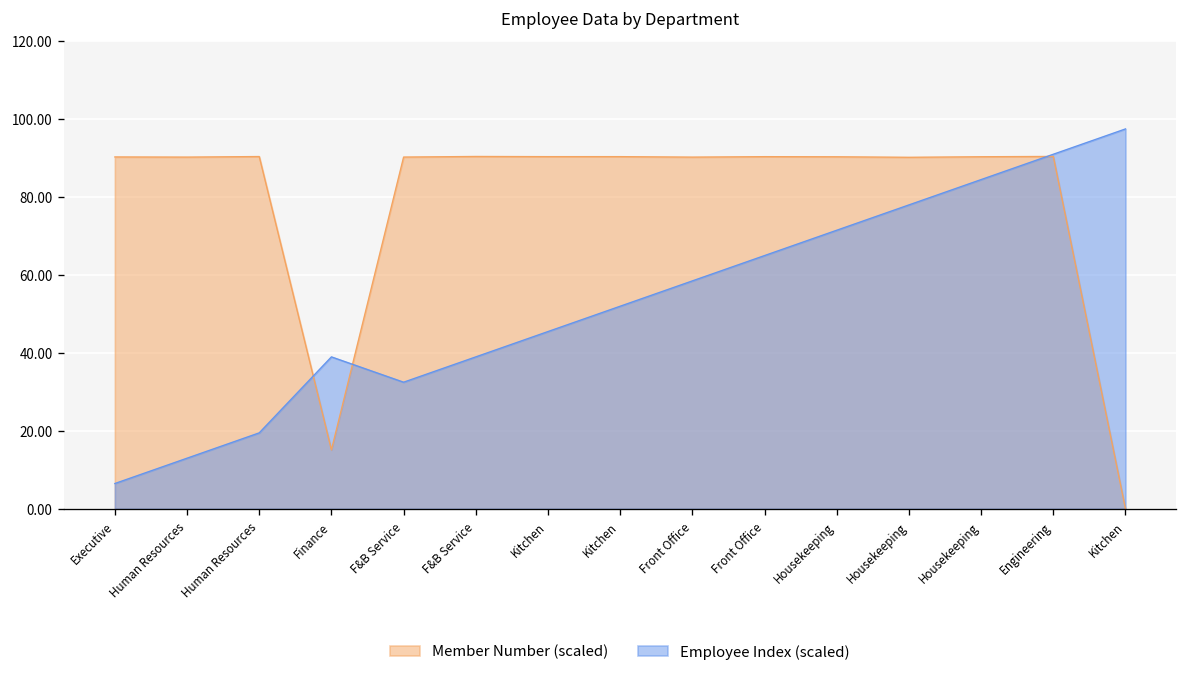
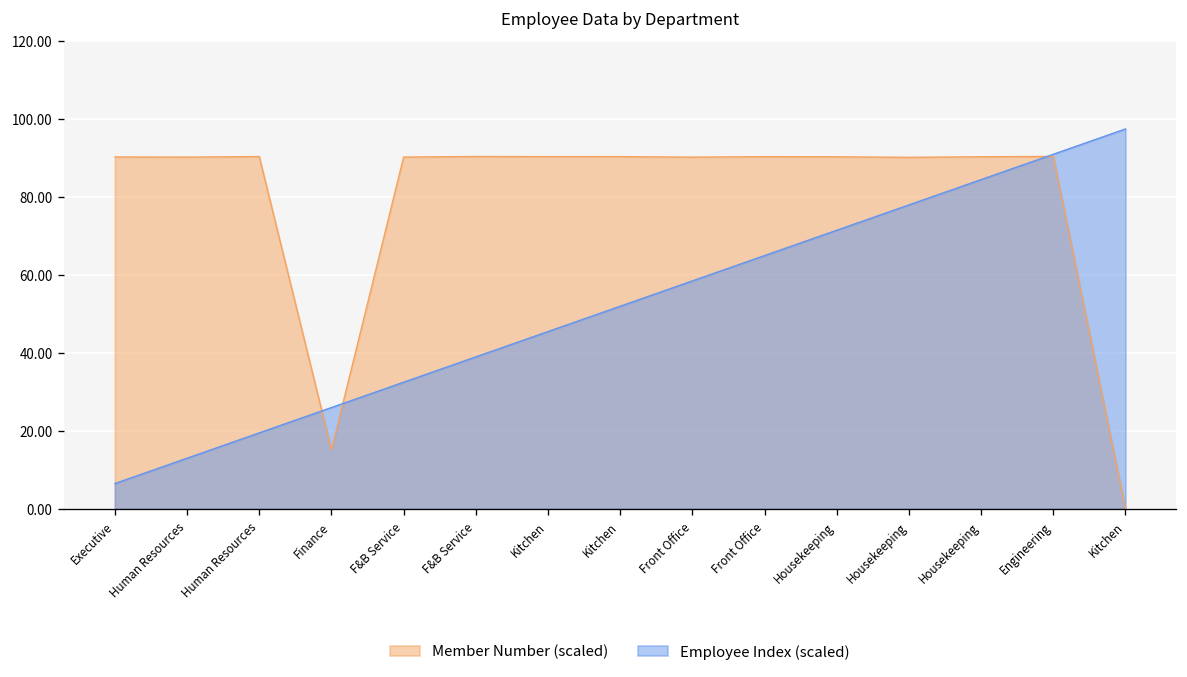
Employee Index (scaled), Finance: 39 -> 26
